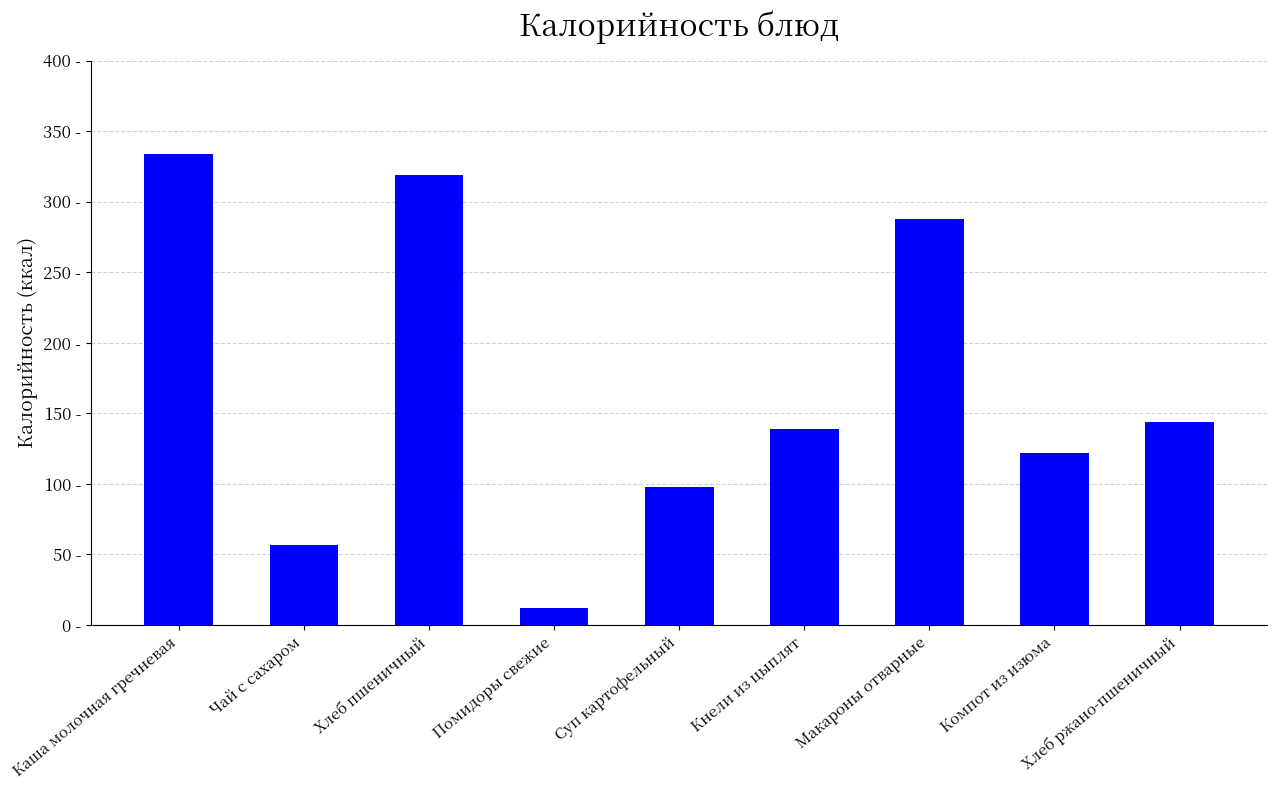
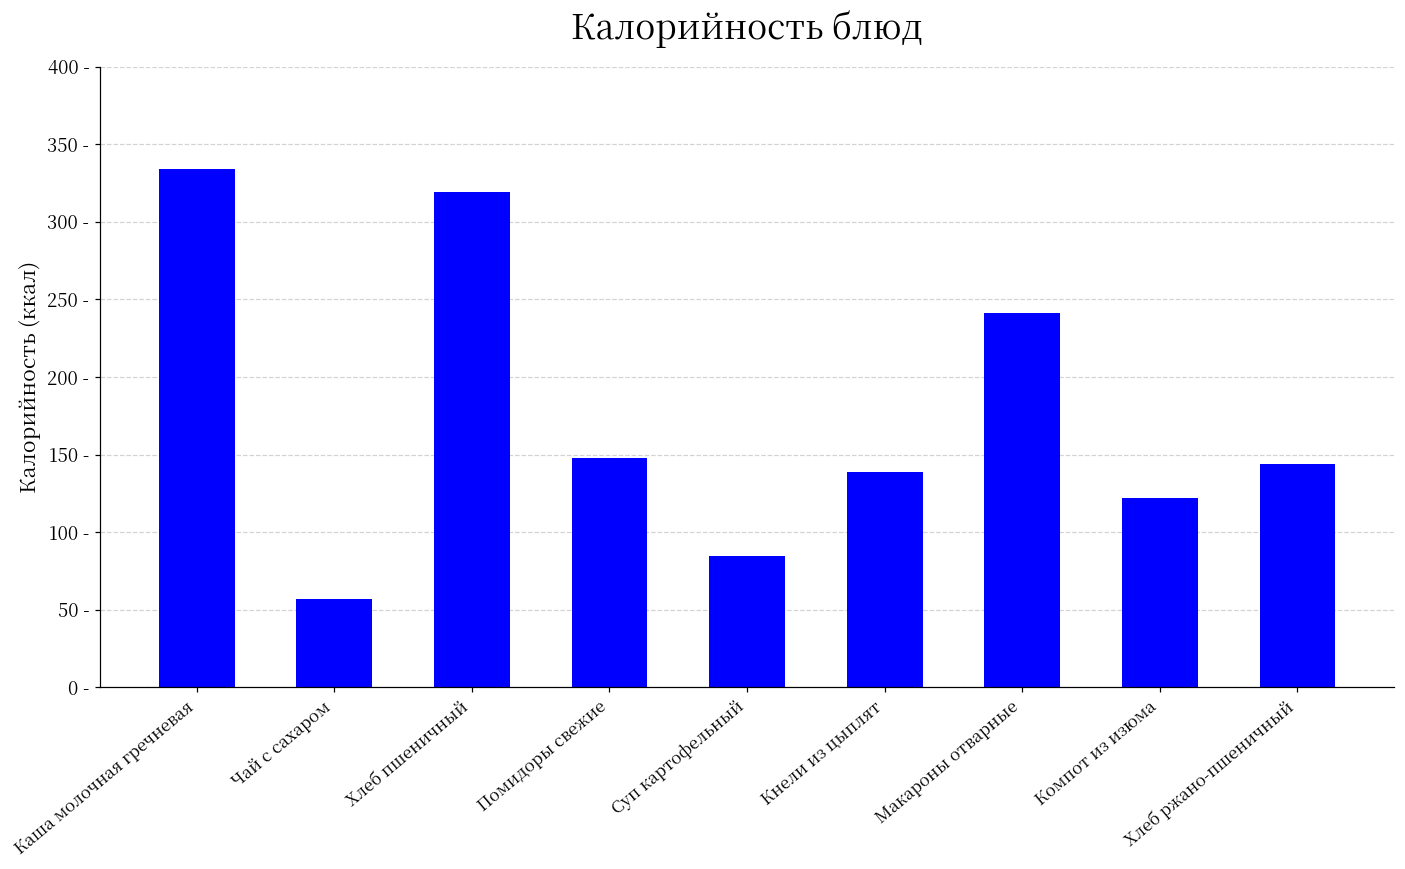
Помидоры свежие: 12 - -> 148 -
Суп картофельный: 98 - -> 85 -
Макароны отварные: 288 - -> 241 -
